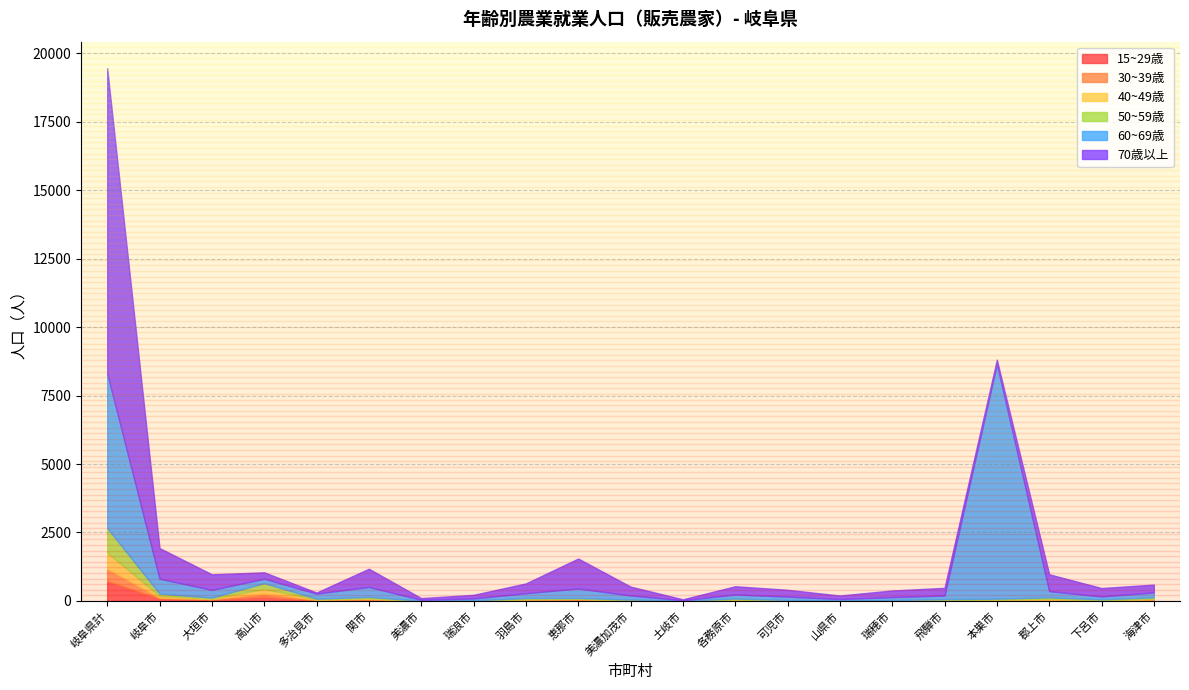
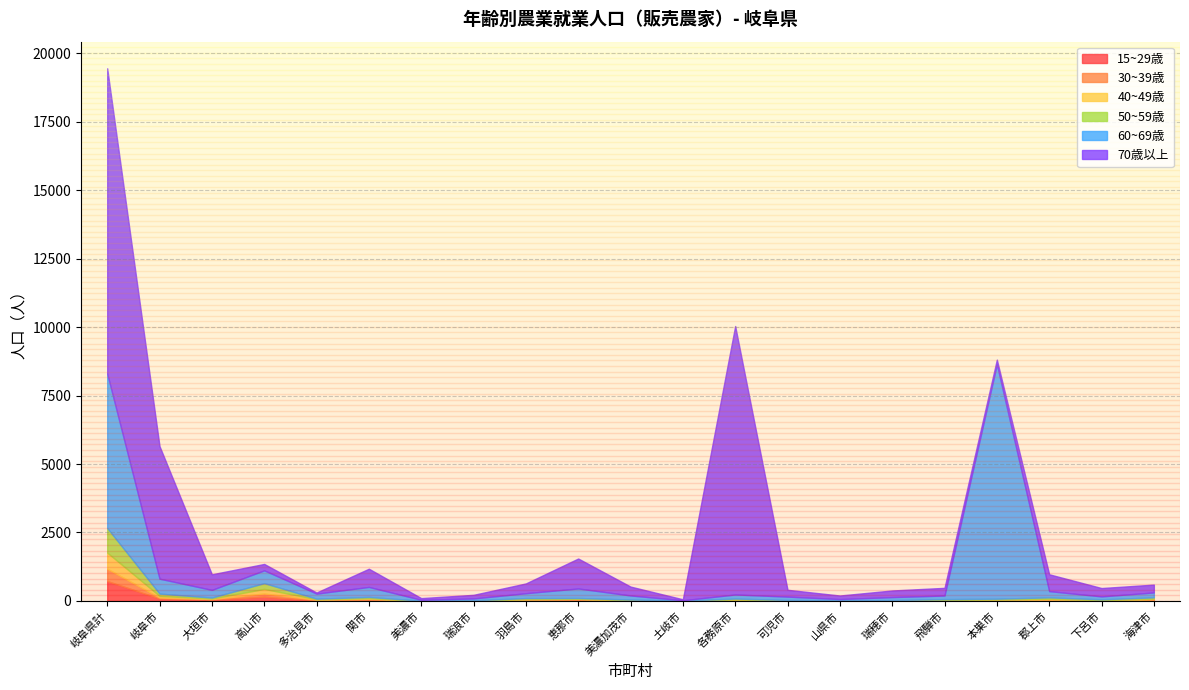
70歳以上, 岐阜市: 1100 -> 4800
60~69歳, 高山市: 200 -> 500
70歳以上, 各務原市: 300 -> 9800
